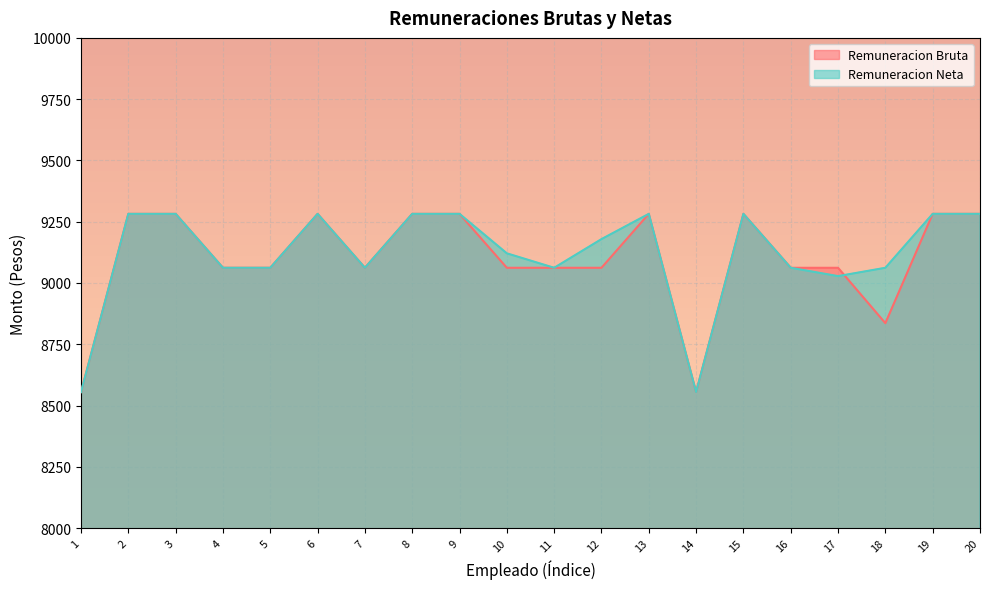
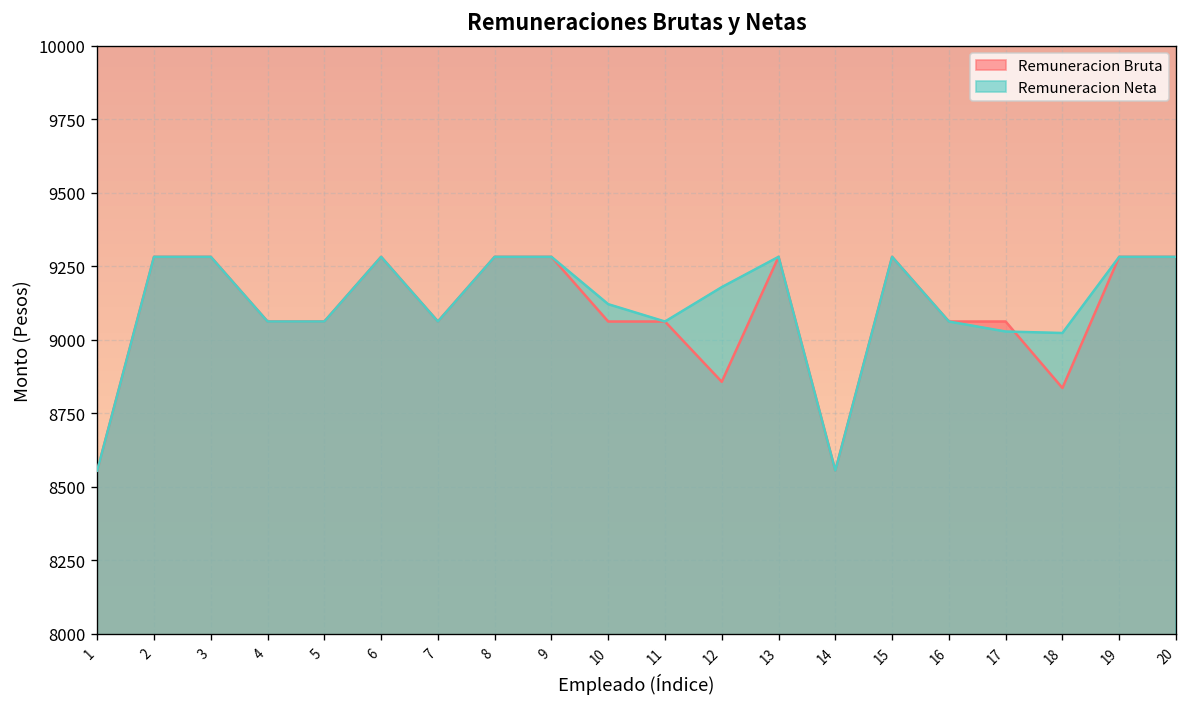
Remuneracion Bruta, 12: 9060 -> 8860
Remuneracion Neta, 18: 9060 -> 9020
